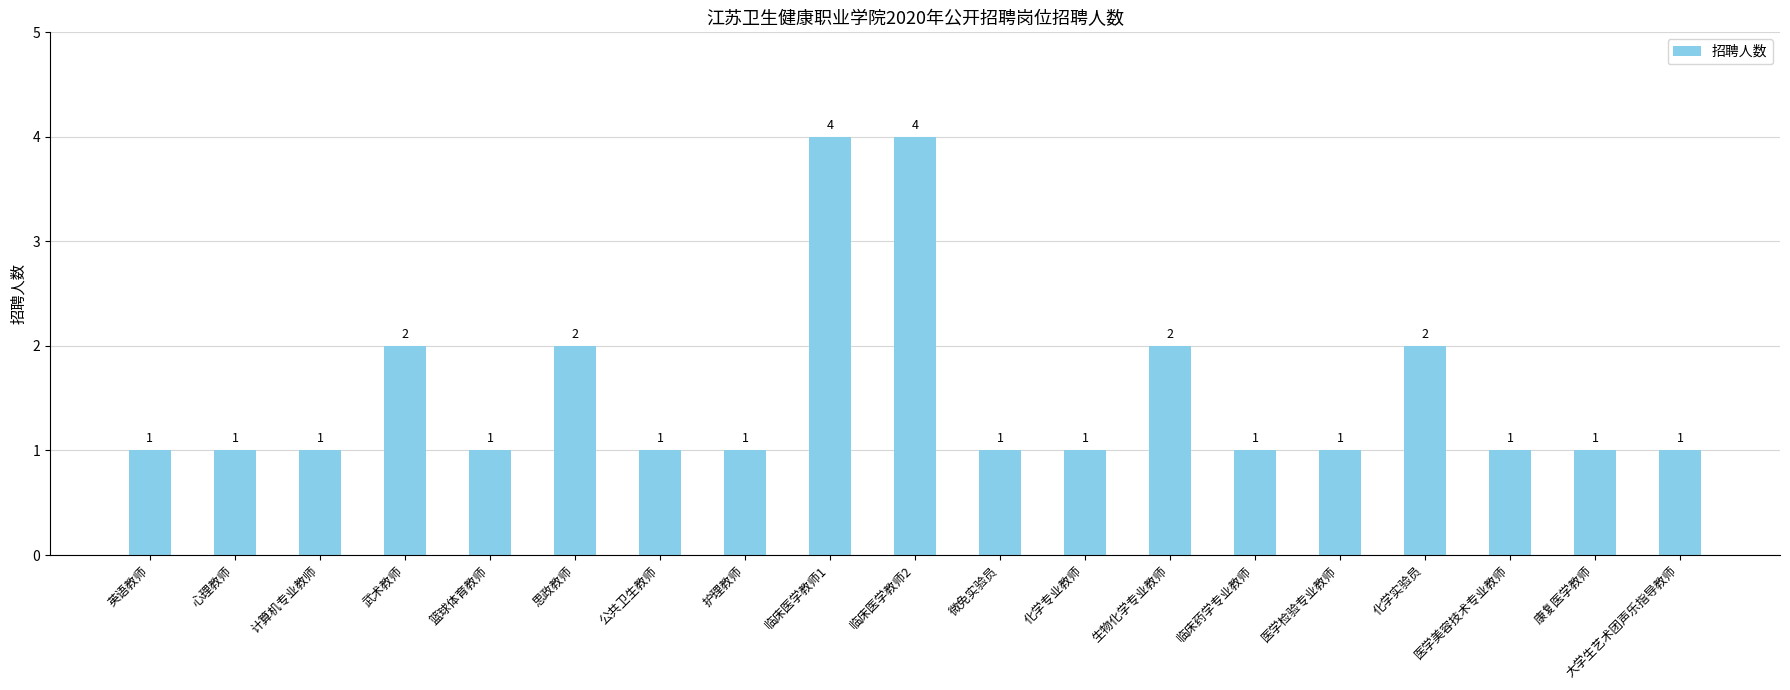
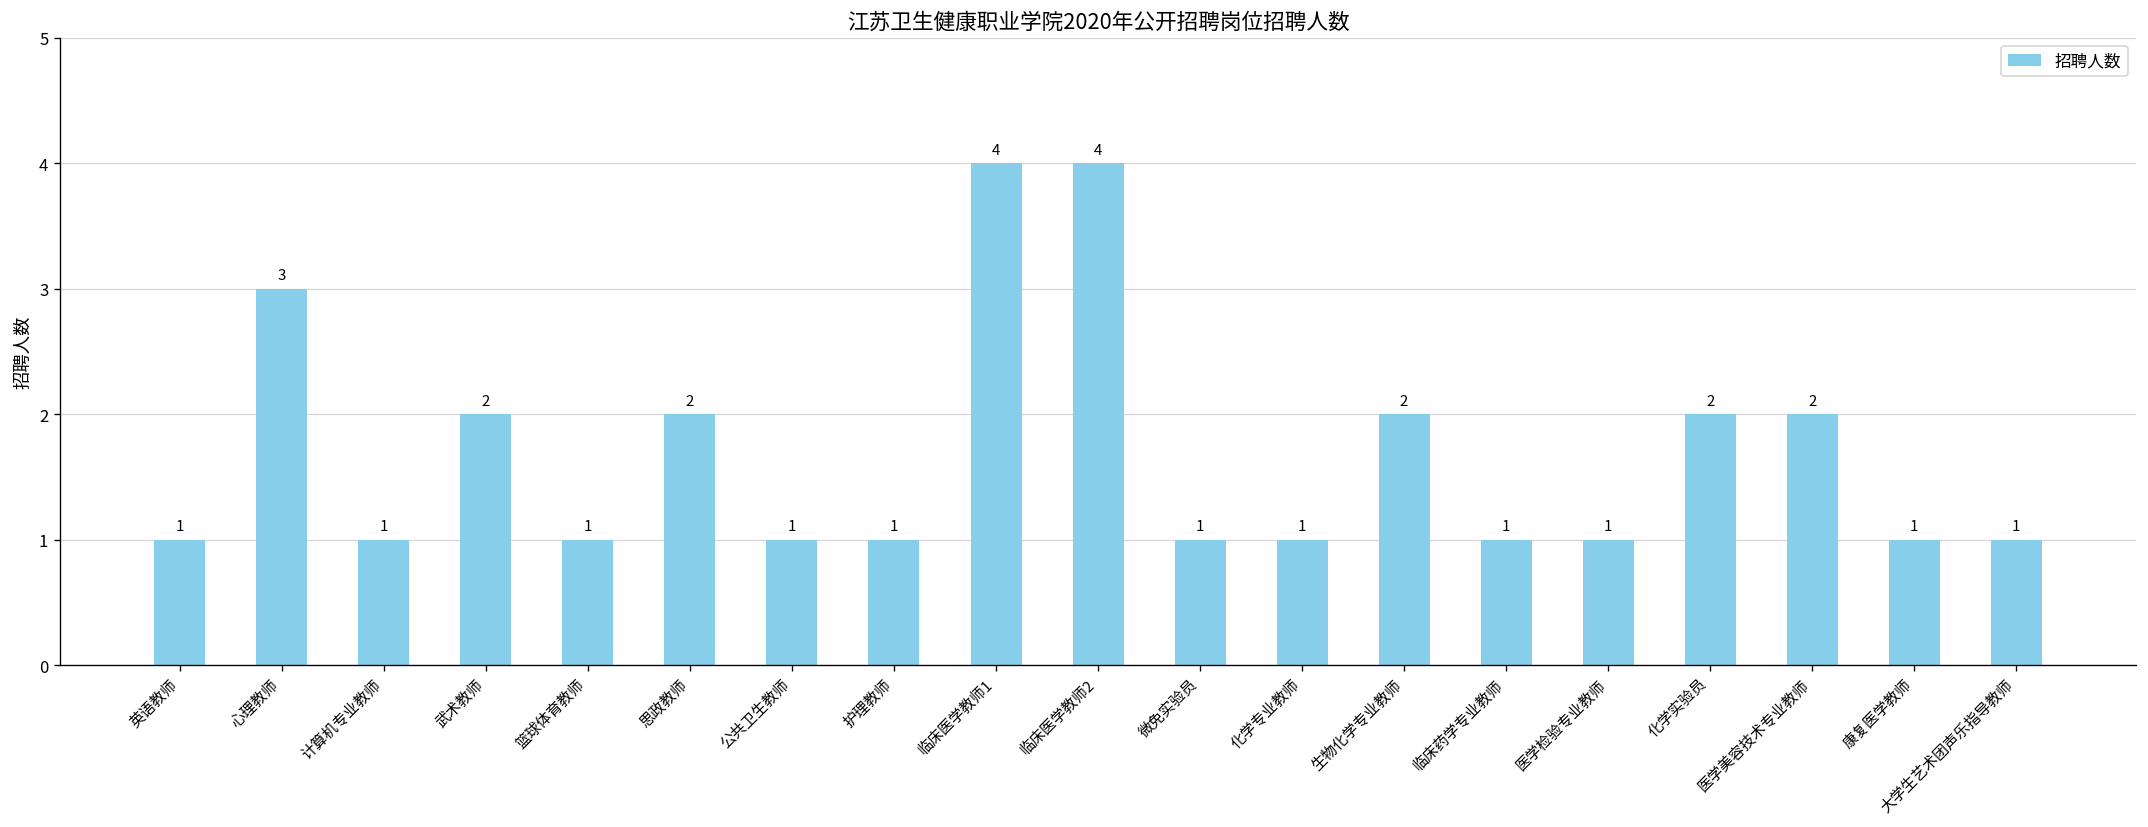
心理教师: 1 -> 3
医学美容技术专业教师: 1 -> 2
